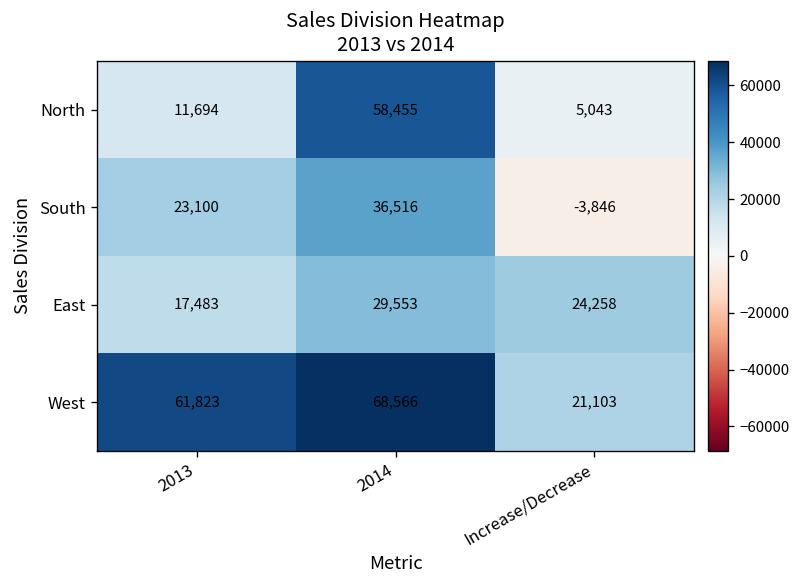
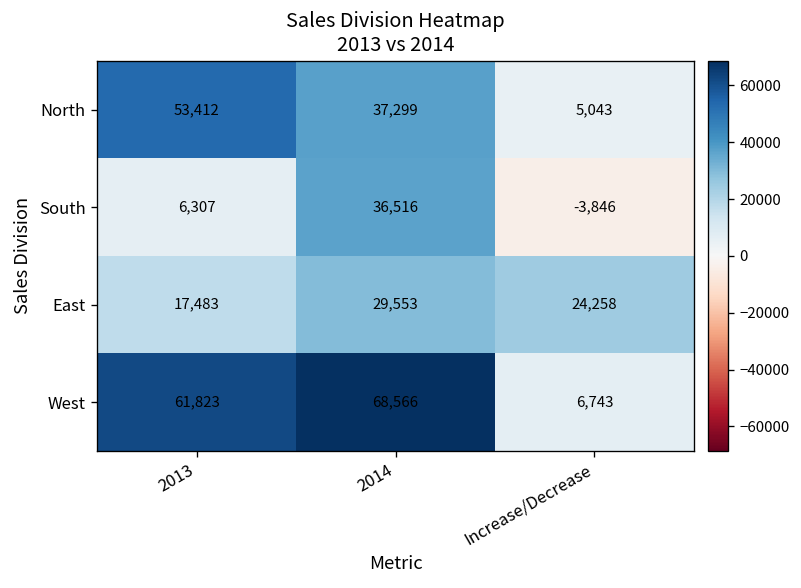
North, 2013: 11,694 -> 53,412
North, 2014: 58,455 -> 37,299
South, 2013: 23,100 -> 6,307
West, Increase/Decrease: 21,103 -> 6,743
